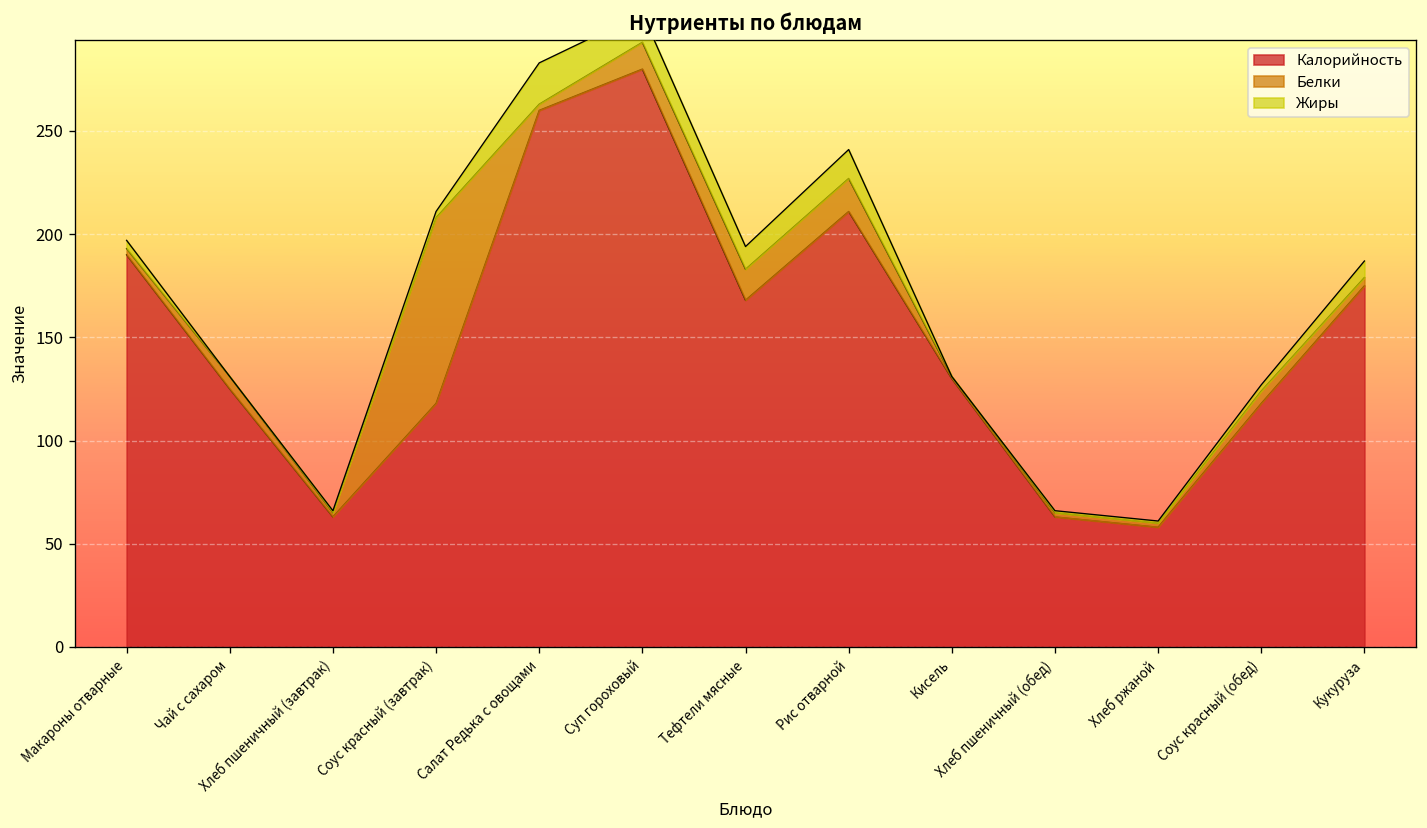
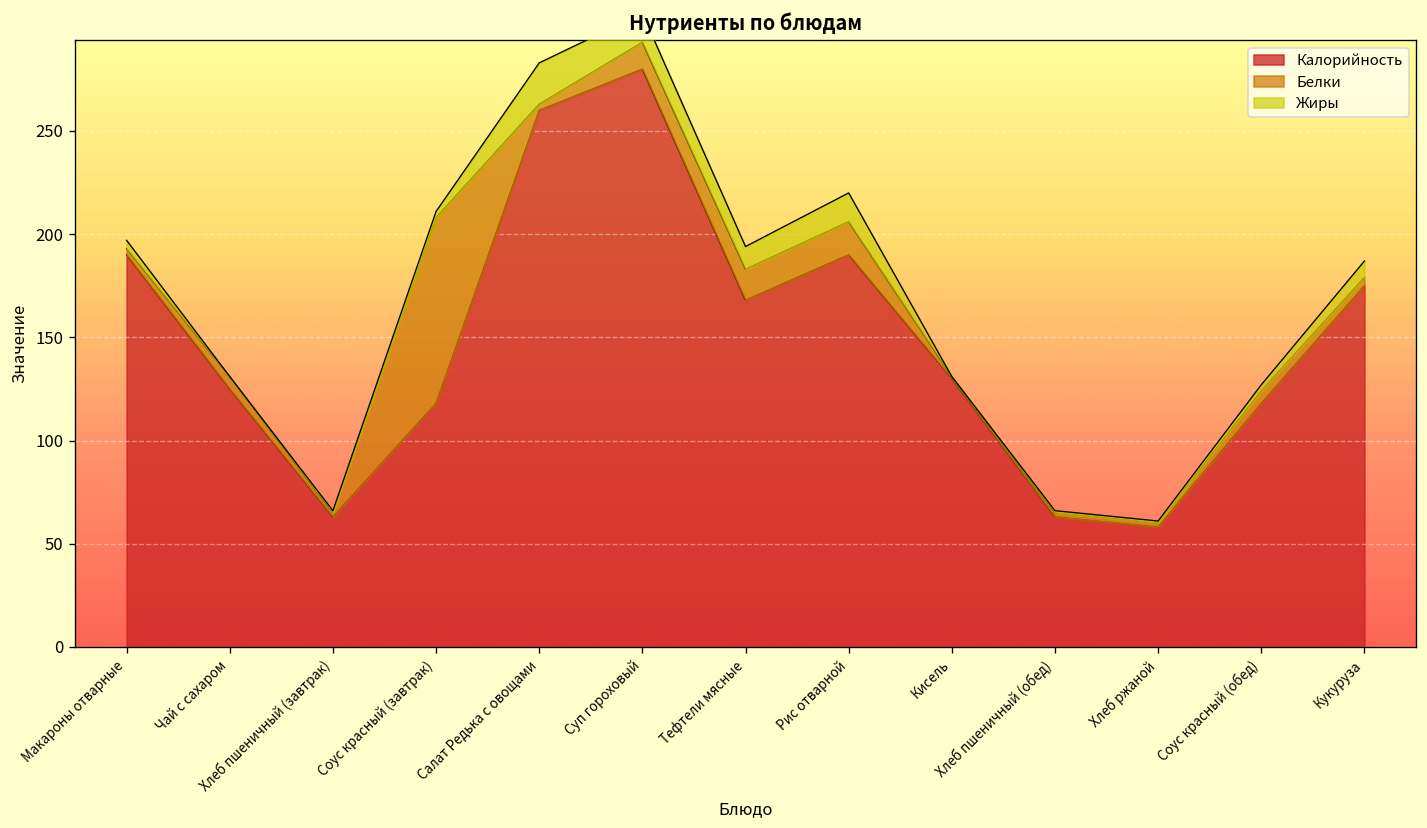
Калорийность, Рис отварной: 211 -> 190
